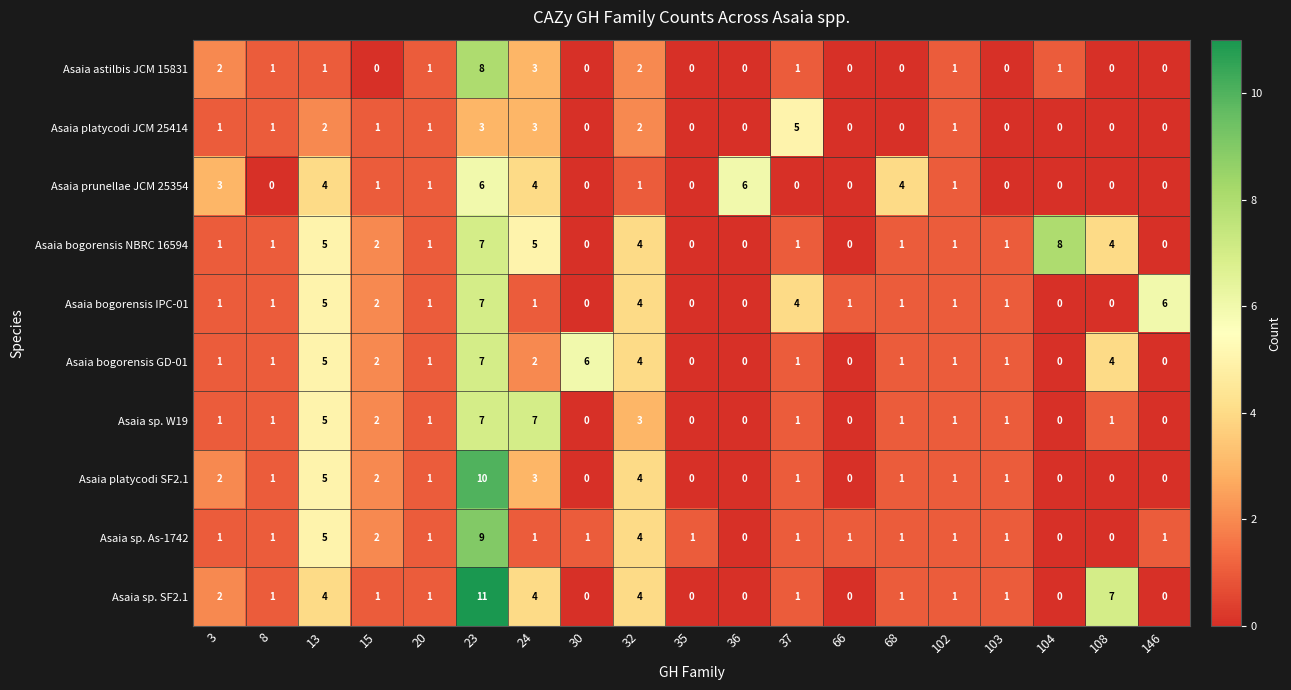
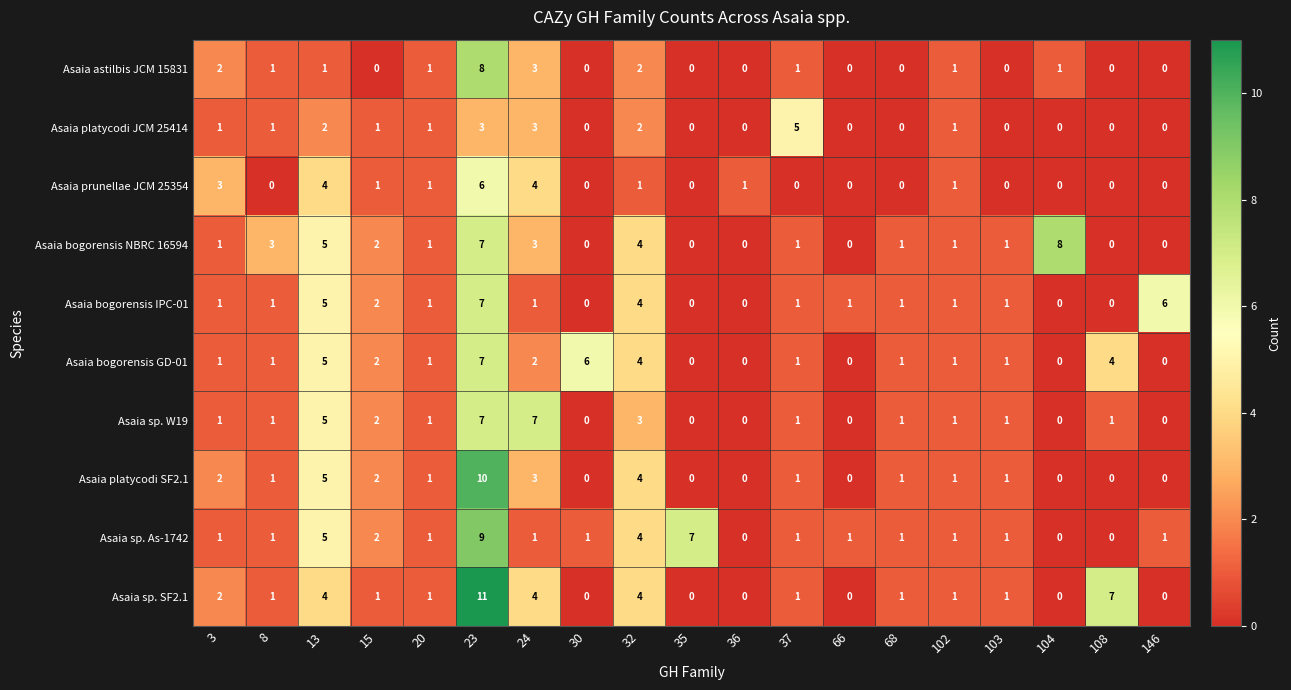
Asaia prunellae JCM 25354, 36: 6 -> 1
Asaia prunellae JCM 25354, 68: 4 -> 0
Asaia bogorensis NBRC 16594, 8: 1 -> 3
Asaia bogorensis NBRC 16594, 24: 5 -> 3
Asaia bogorensis NBRC 16594, 108: 4 -> 0
Asaia bogorensis IPC-01, 37: 4 -> 1
Asaia sp. As-1742, 35: 1 -> 7
